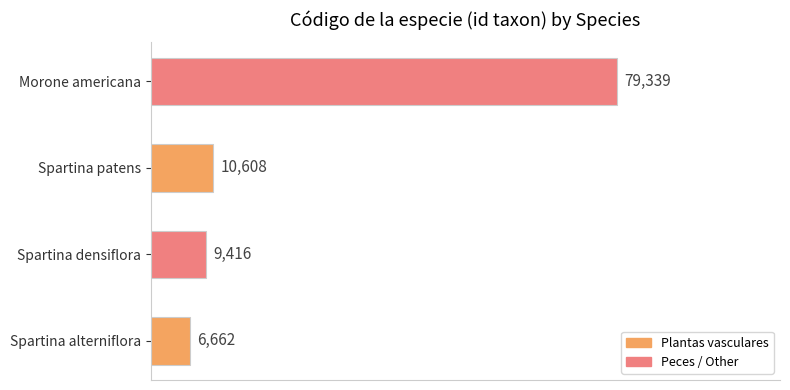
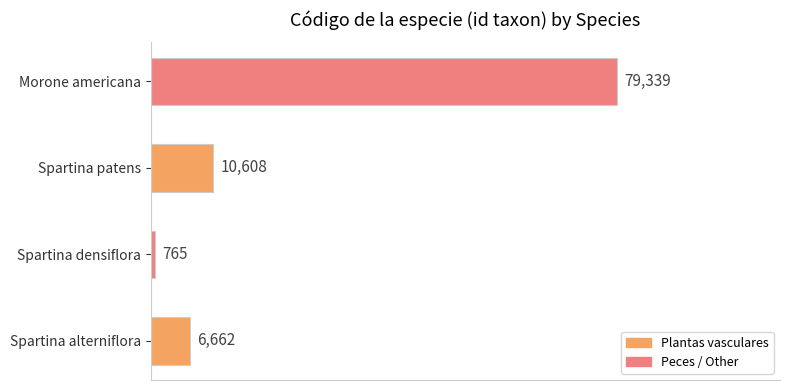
Spartina densiflora: 9,416 -> 765
